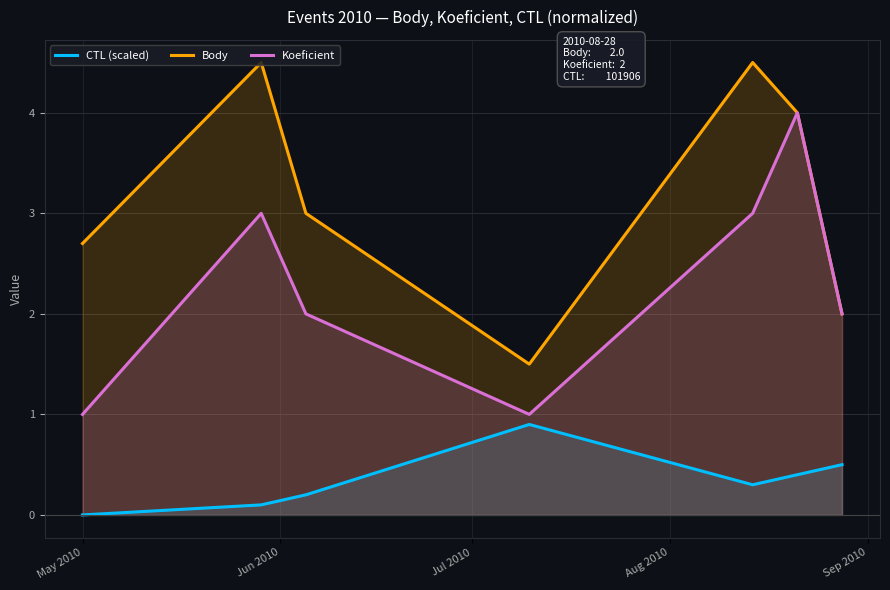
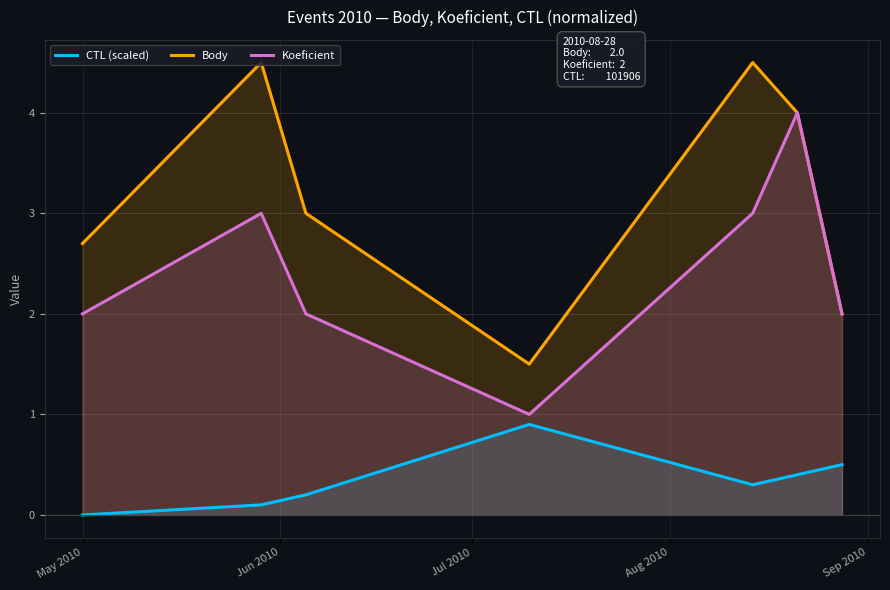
Koeficient, May 2010: 1 -> 2
